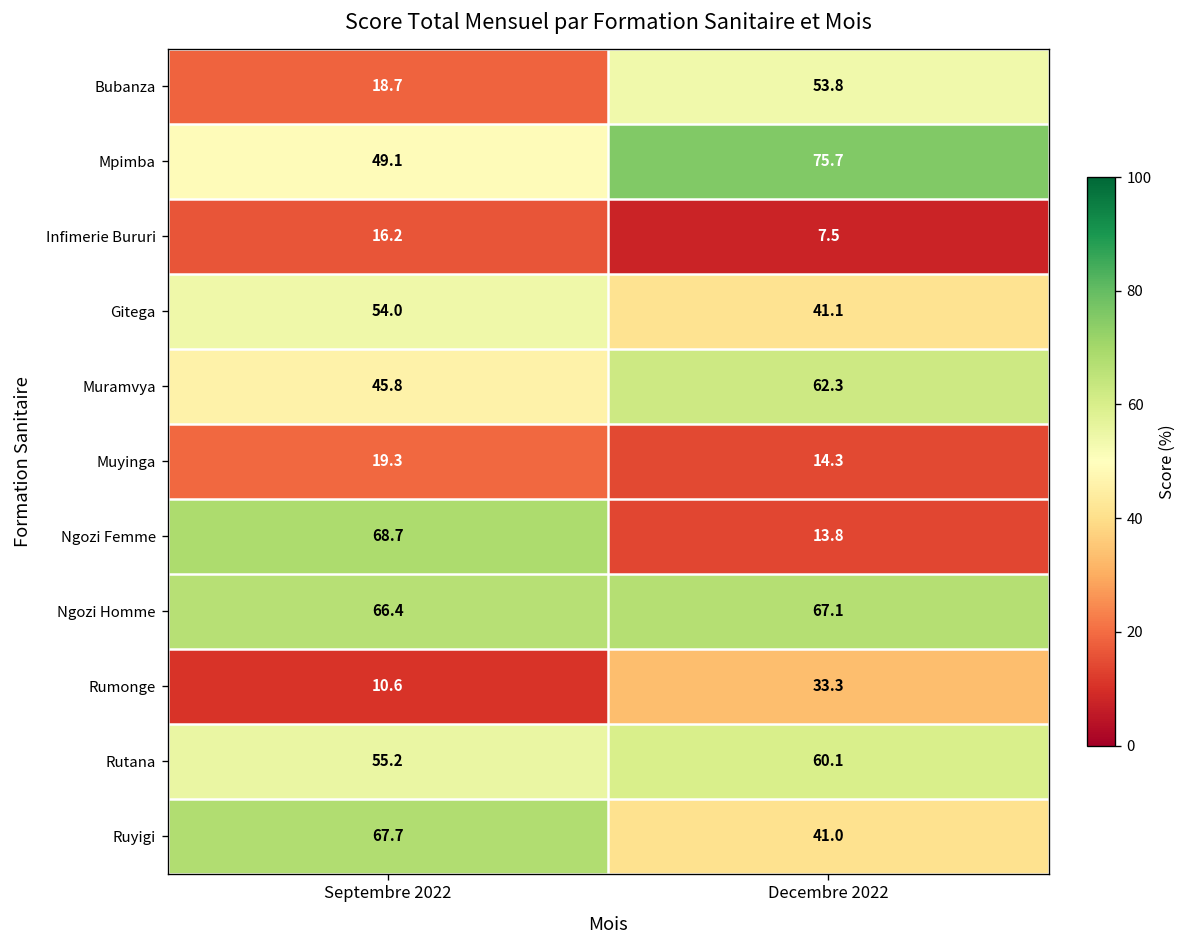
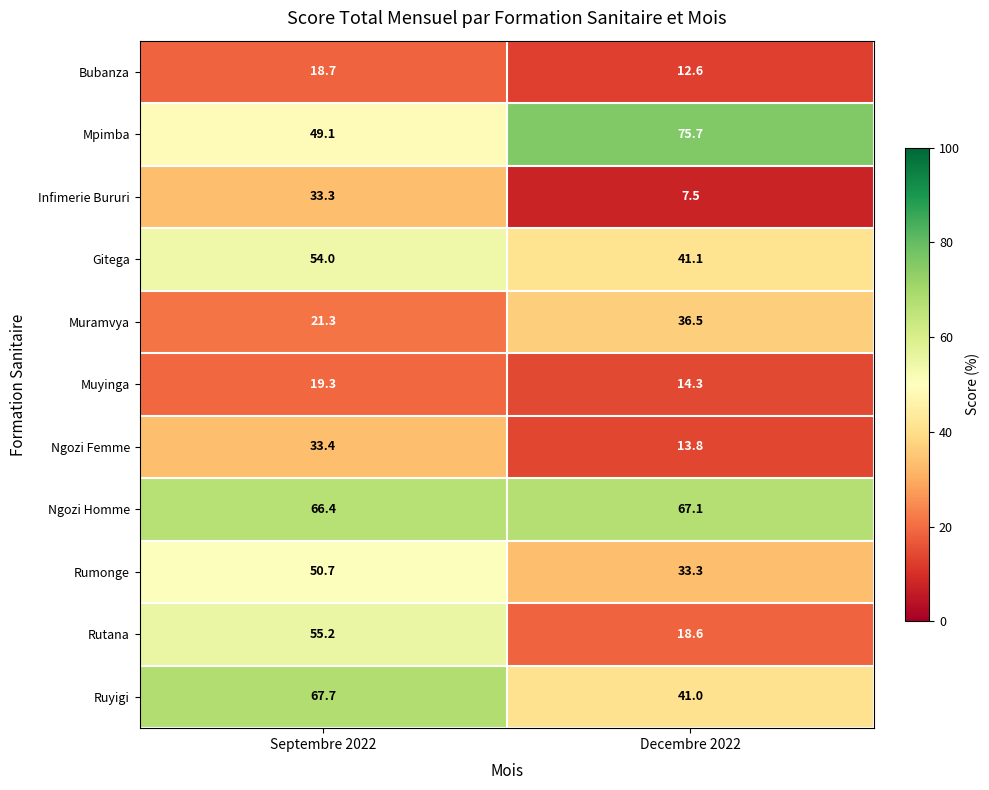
Bubanza, Decembre 2022: 53.8 -> 12.6
Infimerie Bururi, Septembre 2022: 16.2 -> 33.3
Muramvya, Septembre 2022: 45.8 -> 21.3
Muramvya, Decembre 2022: 62.3 -> 36.5
Ngozi Femme, Septembre 2022: 68.7 -> 33.4
Rumonge, Septembre 2022: 10.6 -> 50.7
Rutana, Decembre 2022: 60.1 -> 18.6
